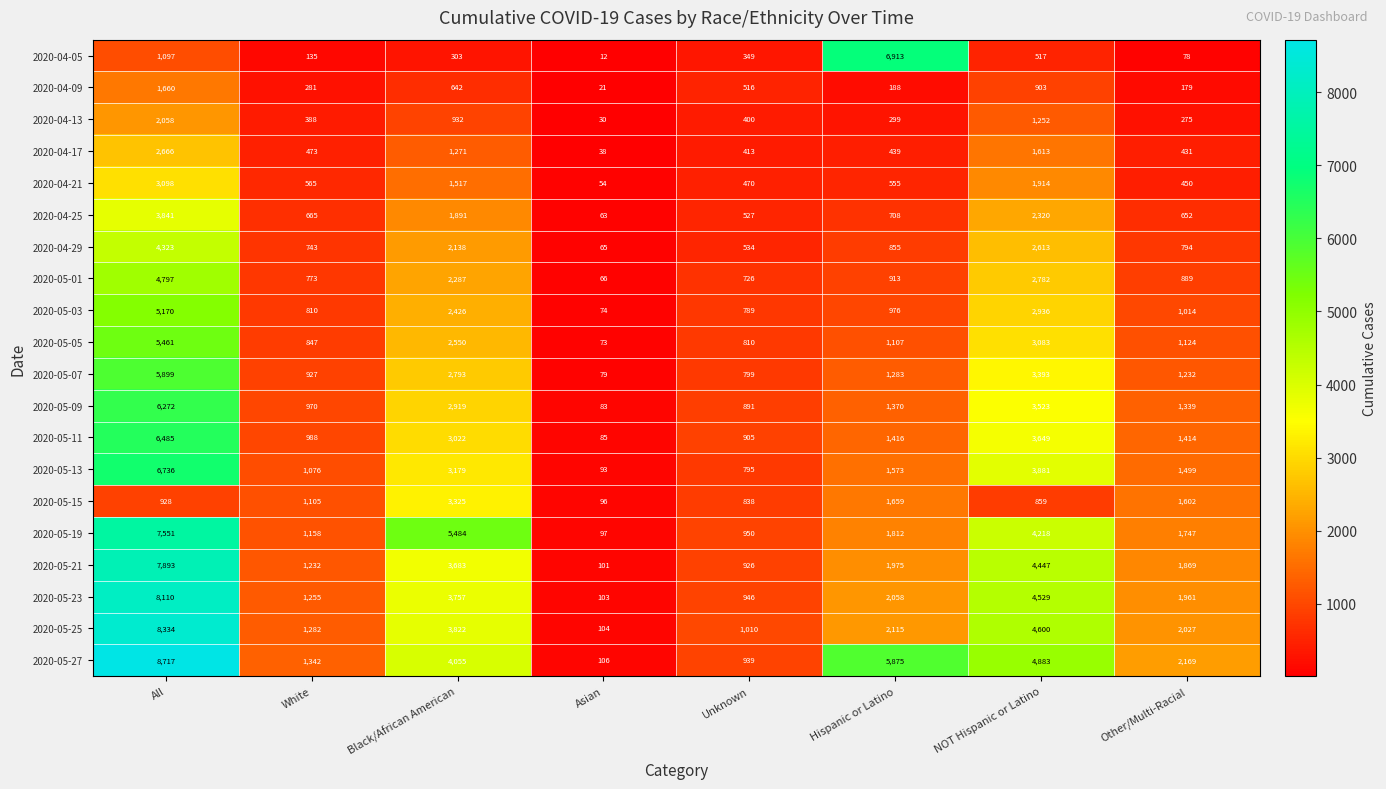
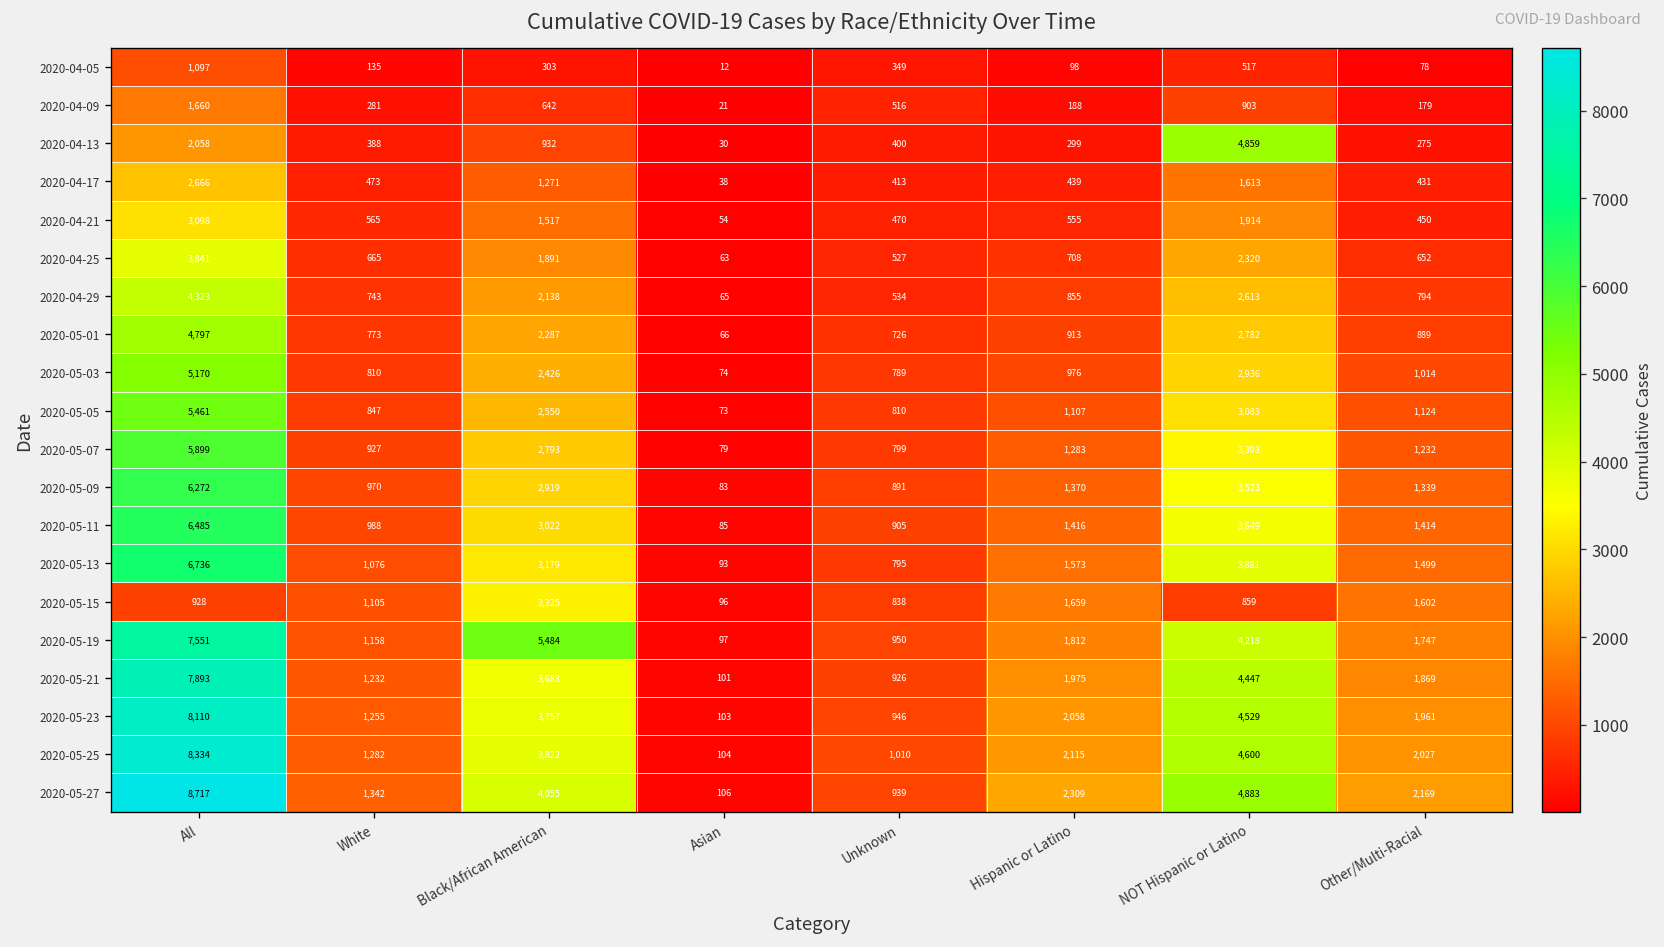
2020-04-05, Hispanic or Latino: 6,913 -> 98
2020-04-13, NOT Hispanic or Latino: 1,252 -> 4,859
2020-05-27, Hispanic or Latino: 5,875 -> 2,309
